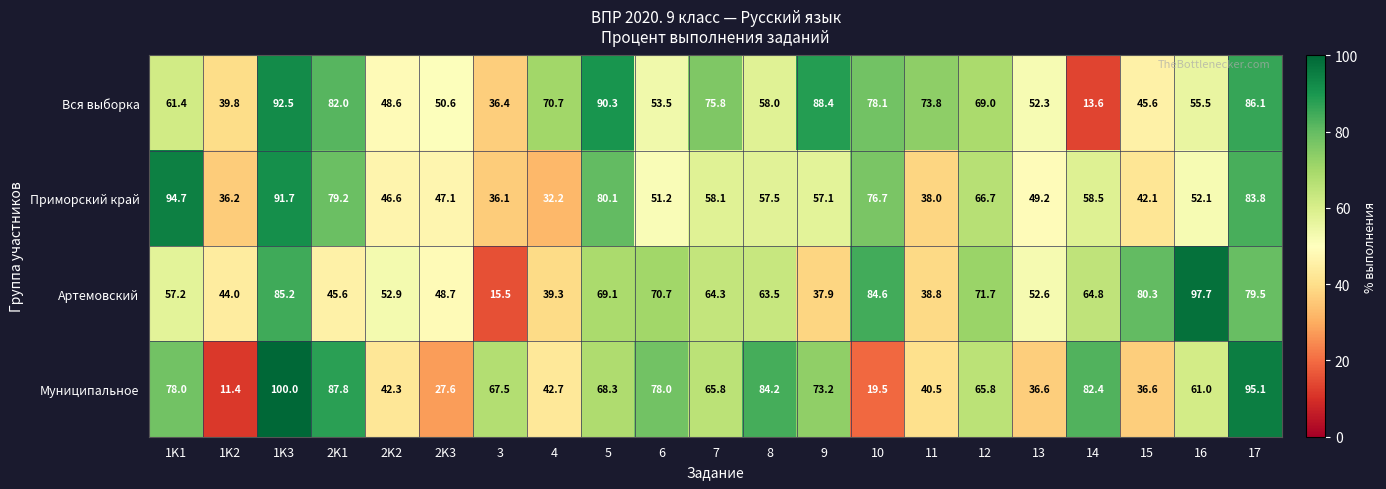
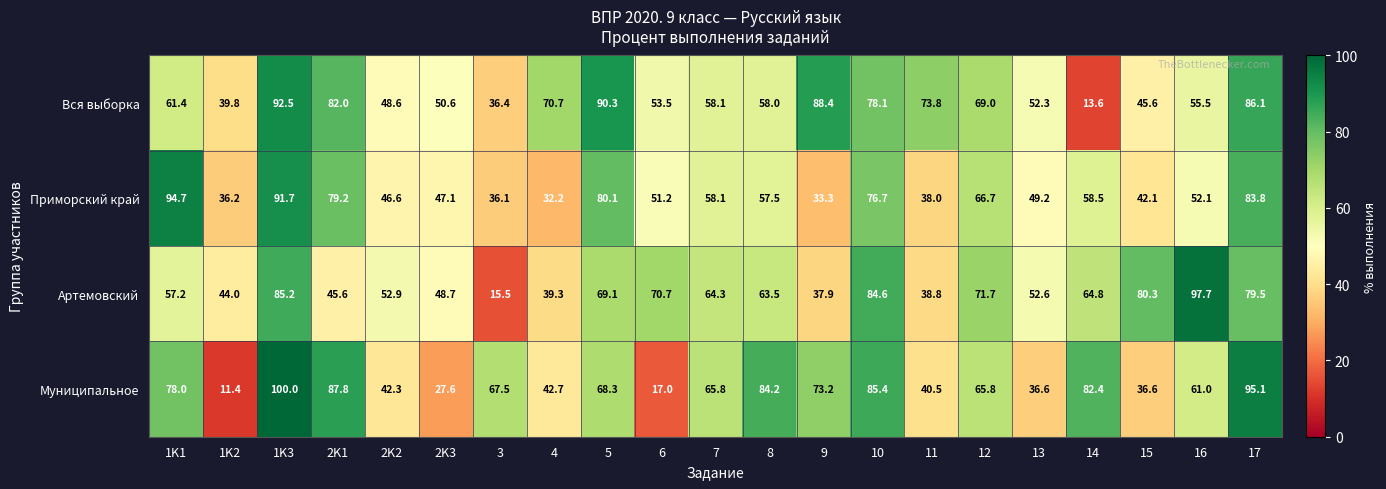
Вся выборка, 7: 75.8 -> 58.1
Приморский край, 9: 57.1 -> 33.3
Муниципальное, 6: 78.0 -> 17.0
Муниципальное, 10: 19.5 -> 85.4
